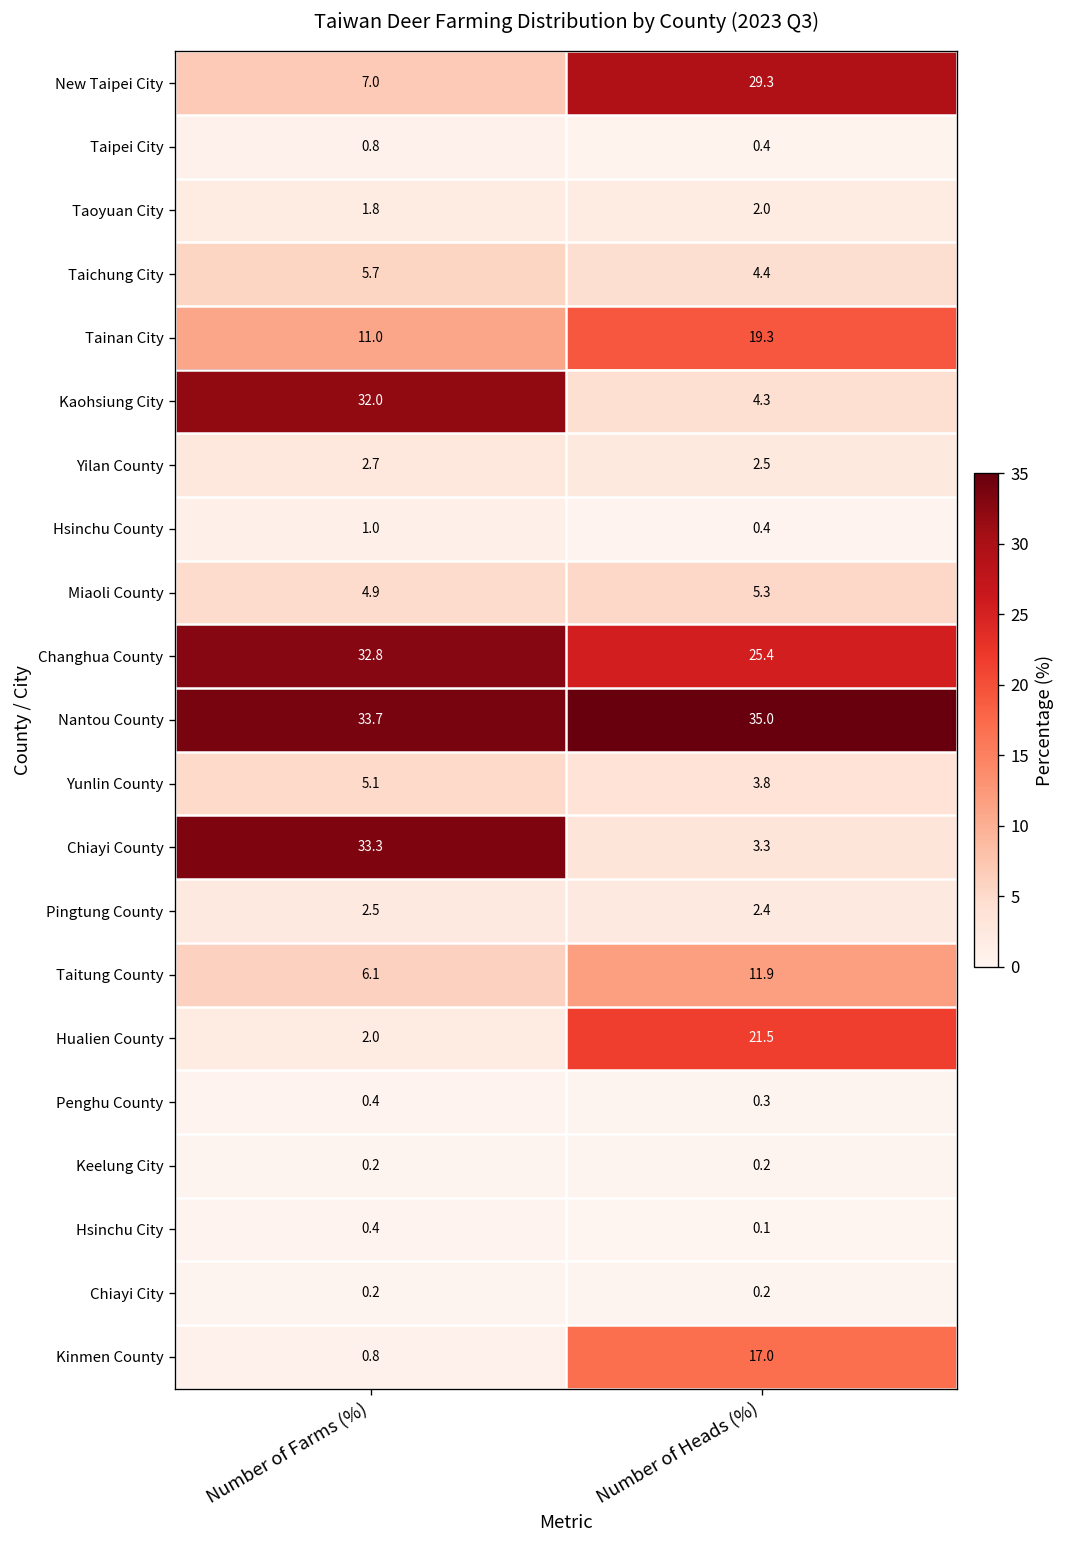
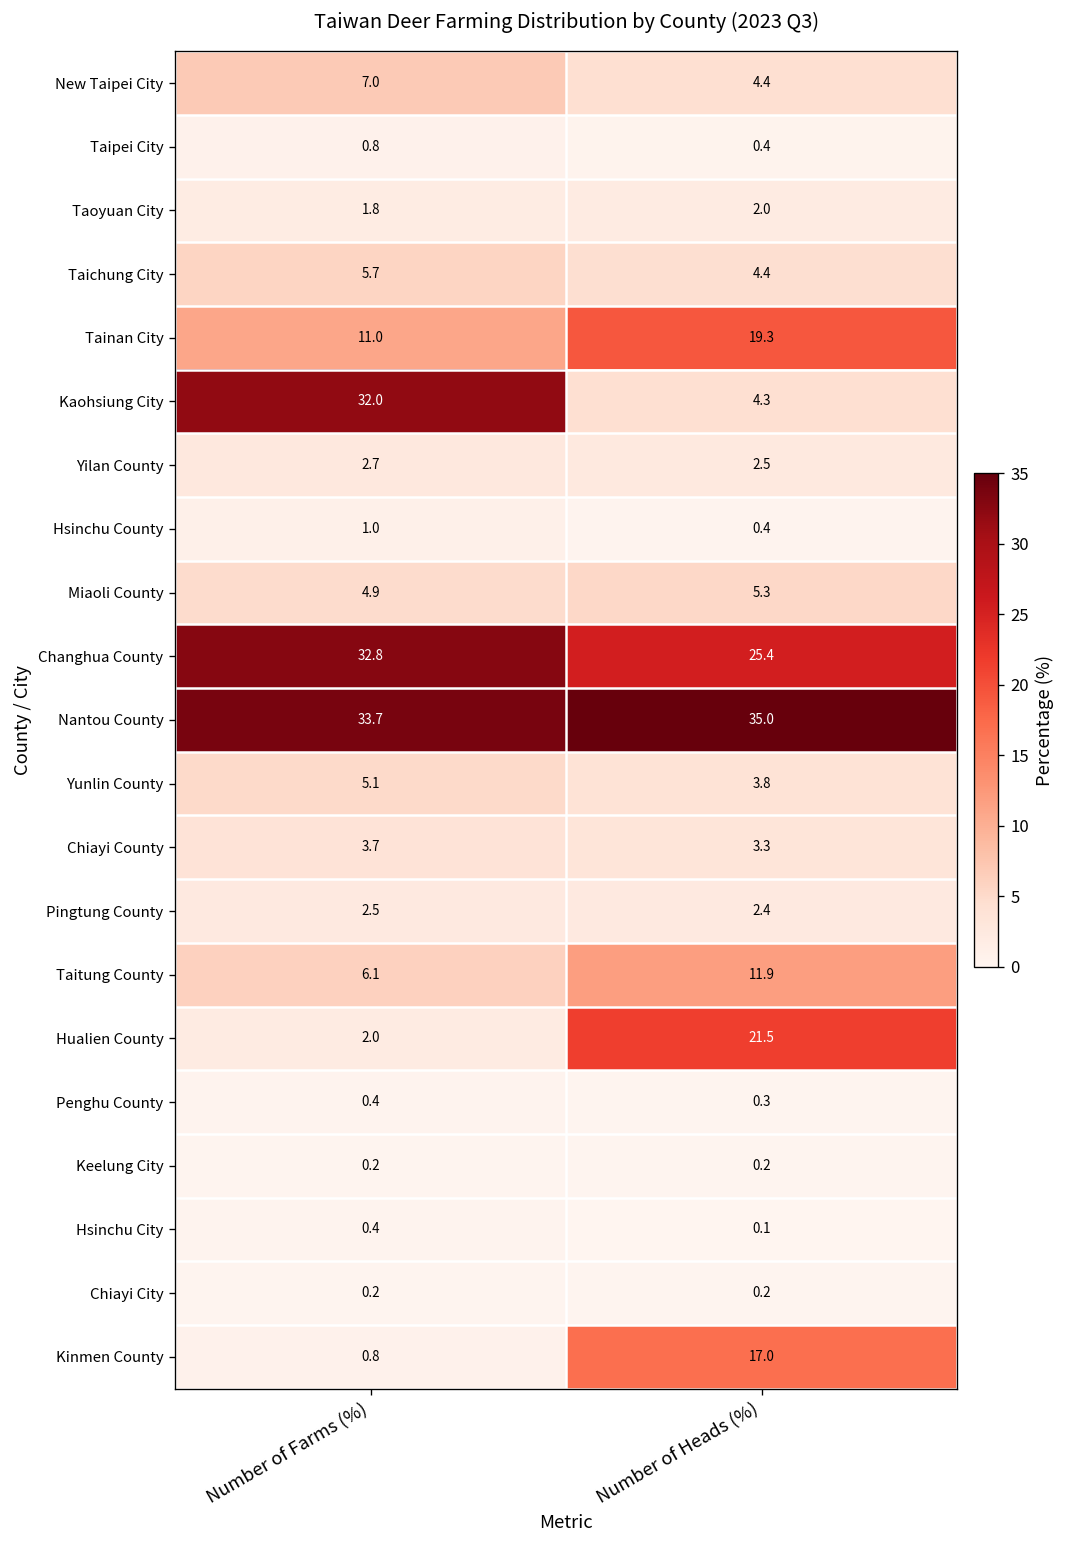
New Taipei City, Number of Heads (%): 29.3 -> 4.4
Chiayi County, Number of Farms (%): 33.3 -> 3.7
